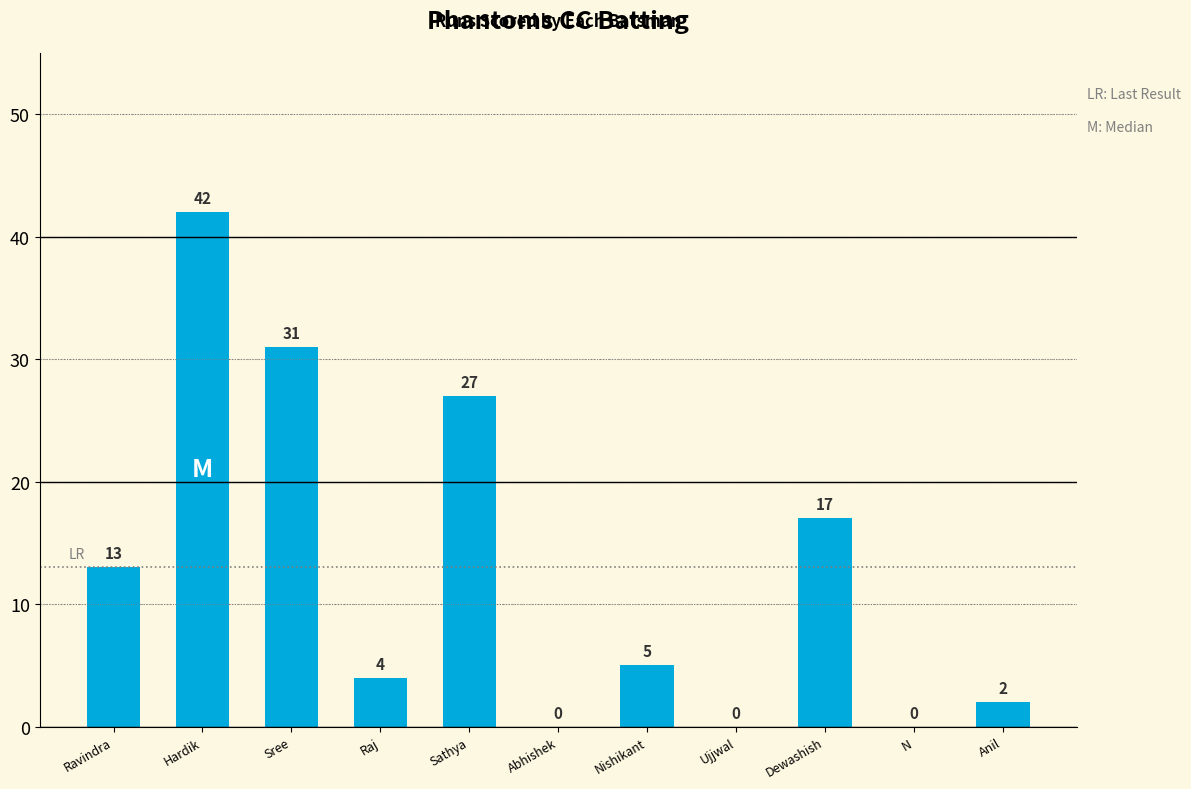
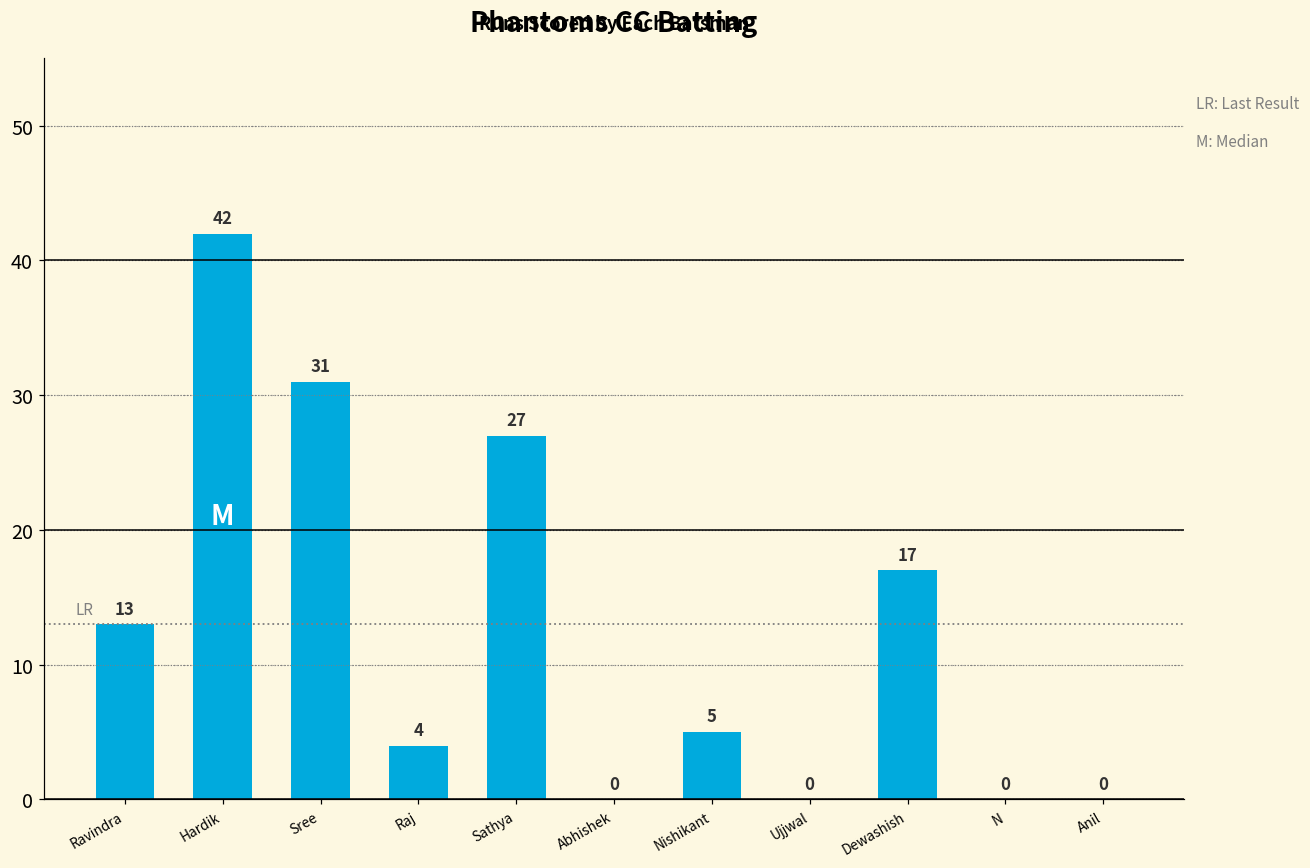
Anil: 2 -> 0
